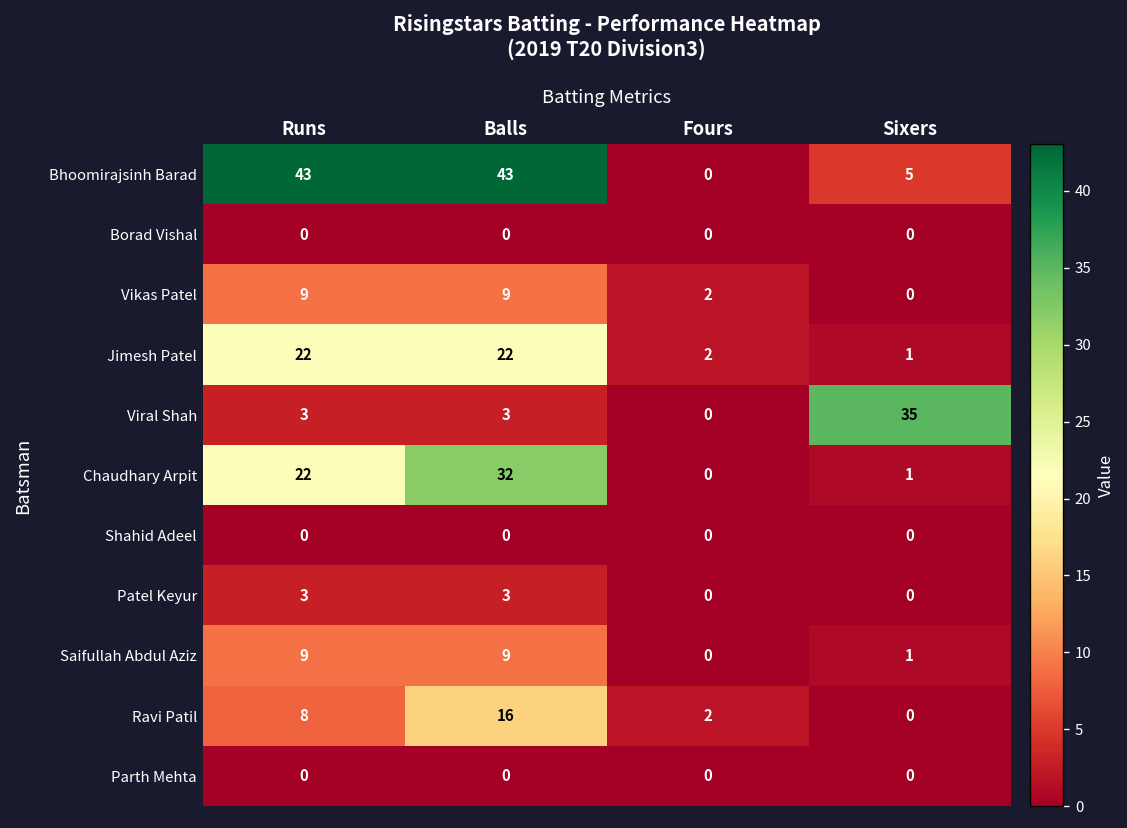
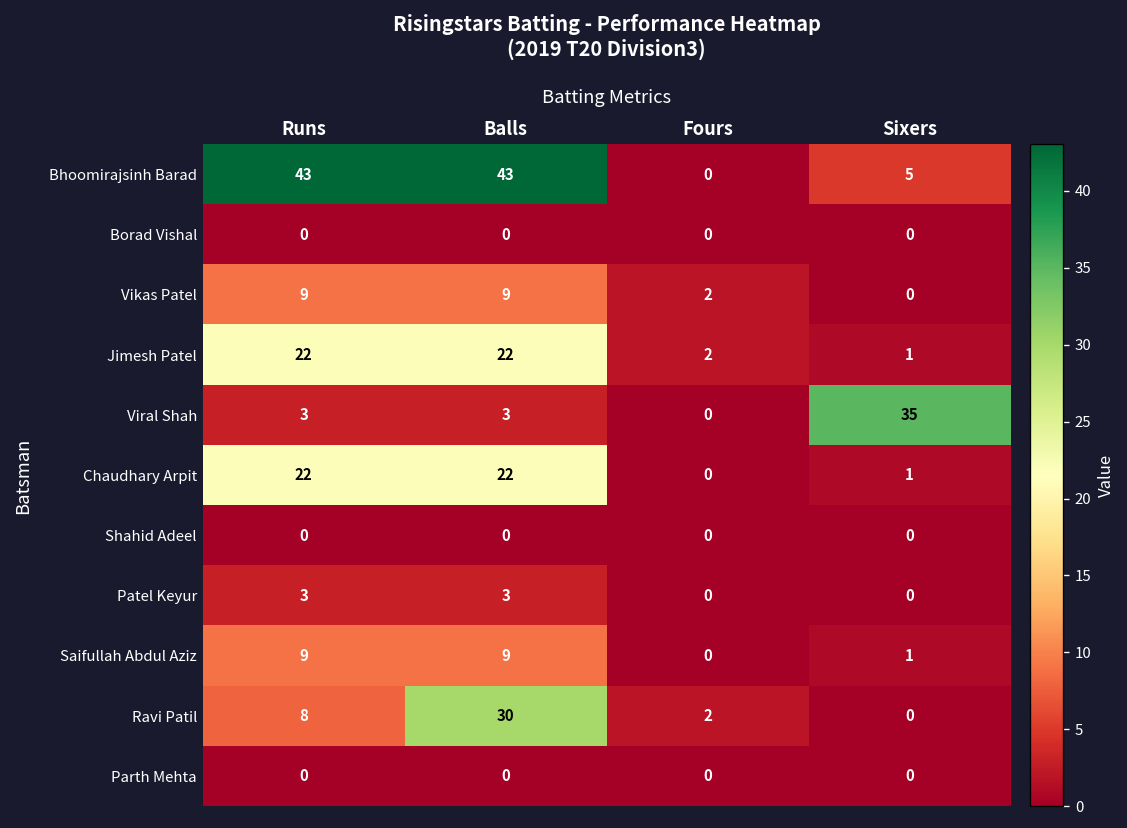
Chaudhary Arpit, Balls: 32 -> 22
Ravi Patil, Balls: 16 -> 30
